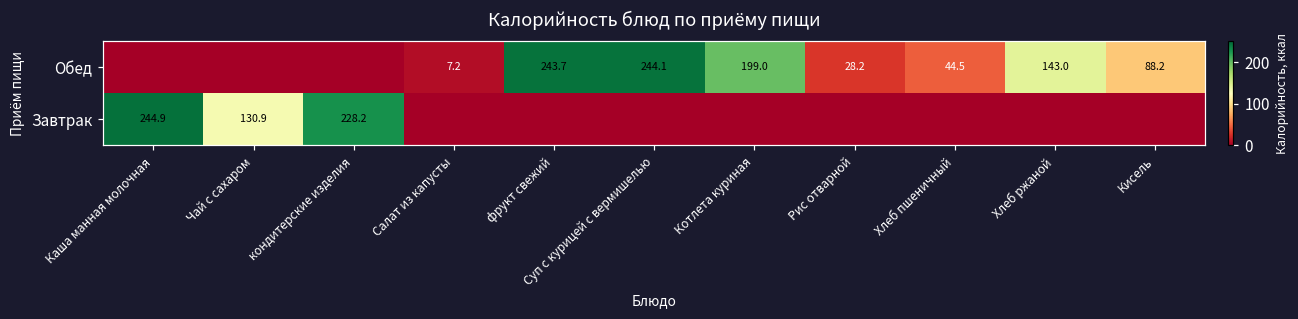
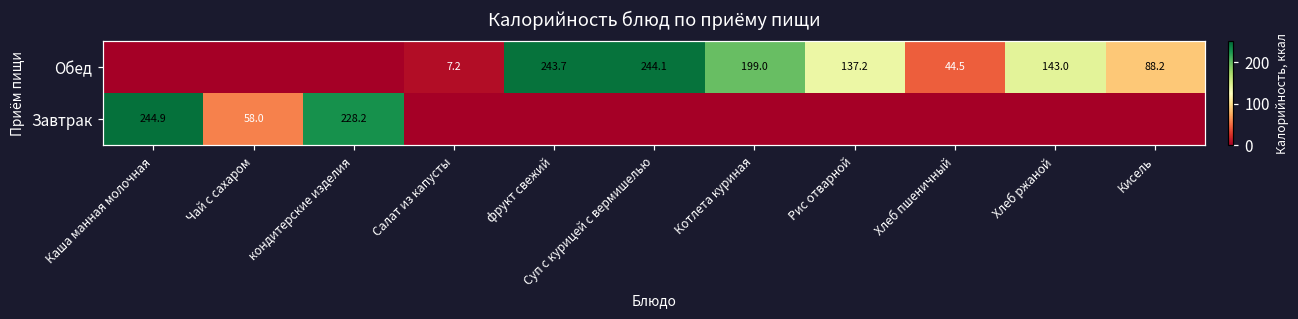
Обед, Рис отварной: 28.2 -> 137.2
Завтрак, Чай с сахаром: 130.9 -> 58.0
